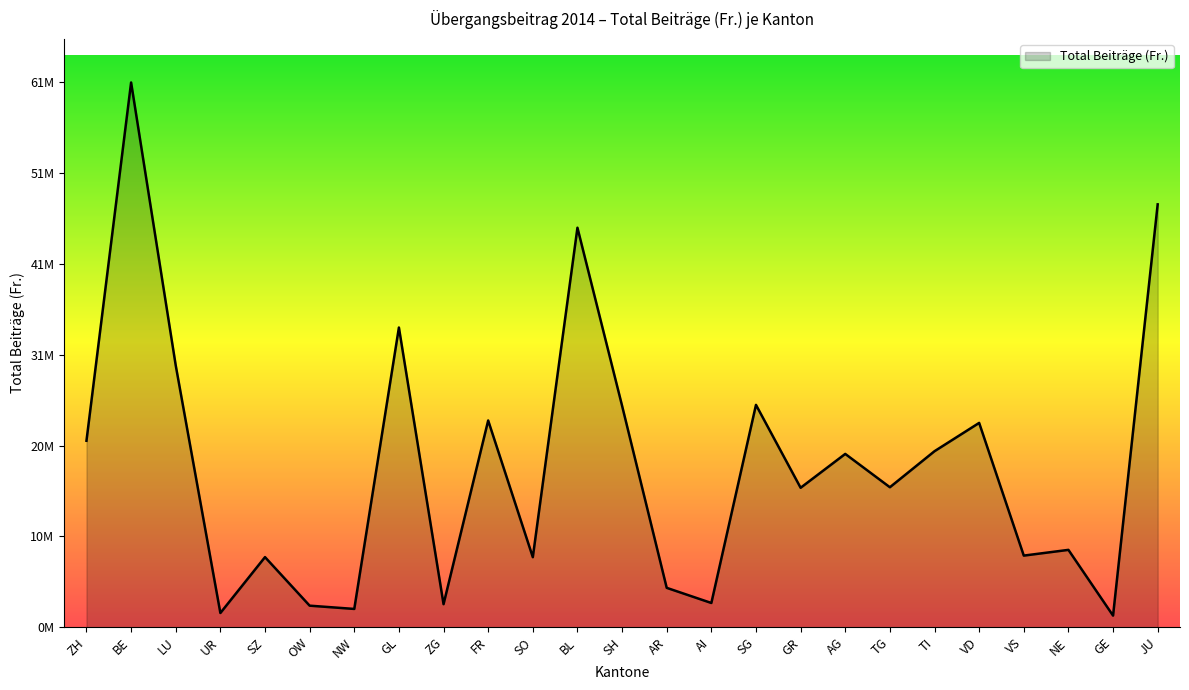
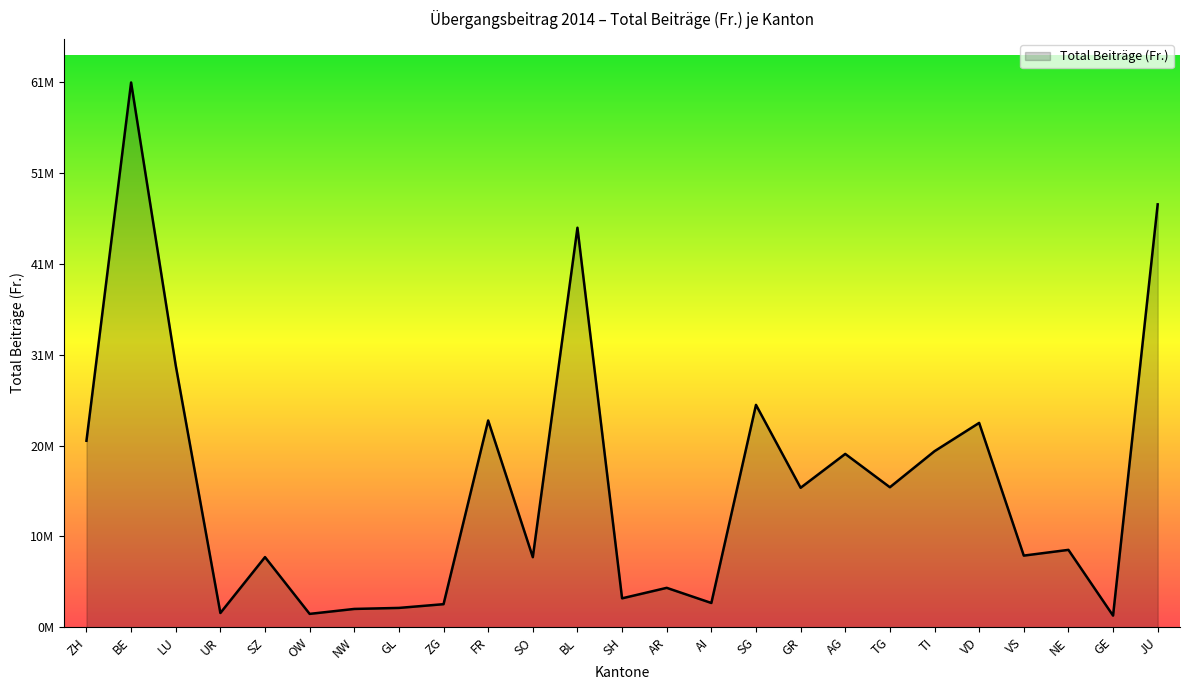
OW: 2000000 -> 1000000
GL: 34000000 -> 2000000
SH: 25000000 -> 3000000
